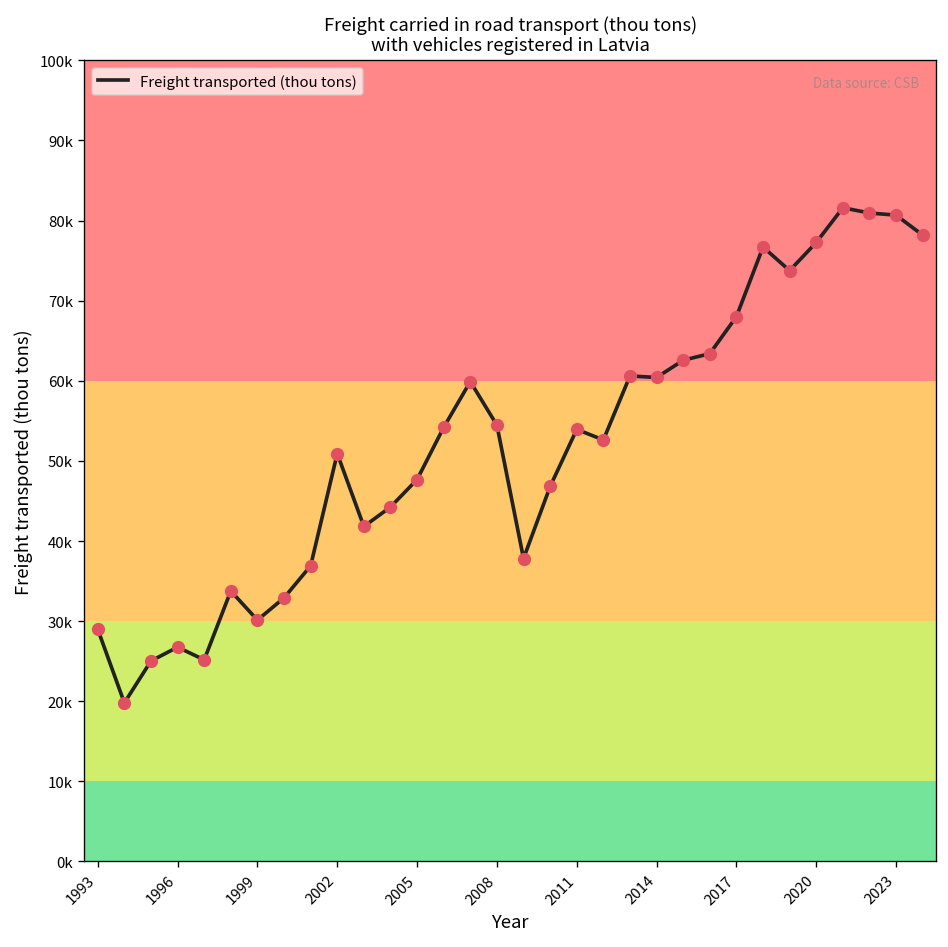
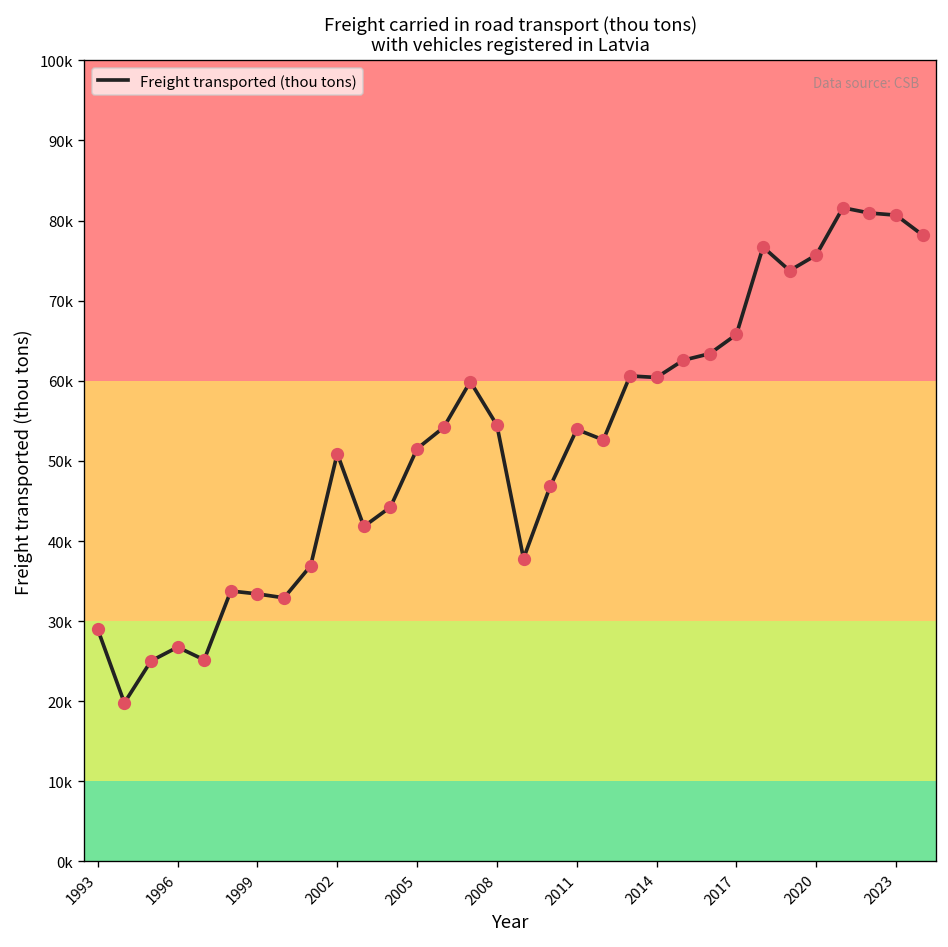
1999: 30000 -> 33000
2005: 48000 -> 52000
2017: 68000 -> 66000
2020: 77000 -> 76000
